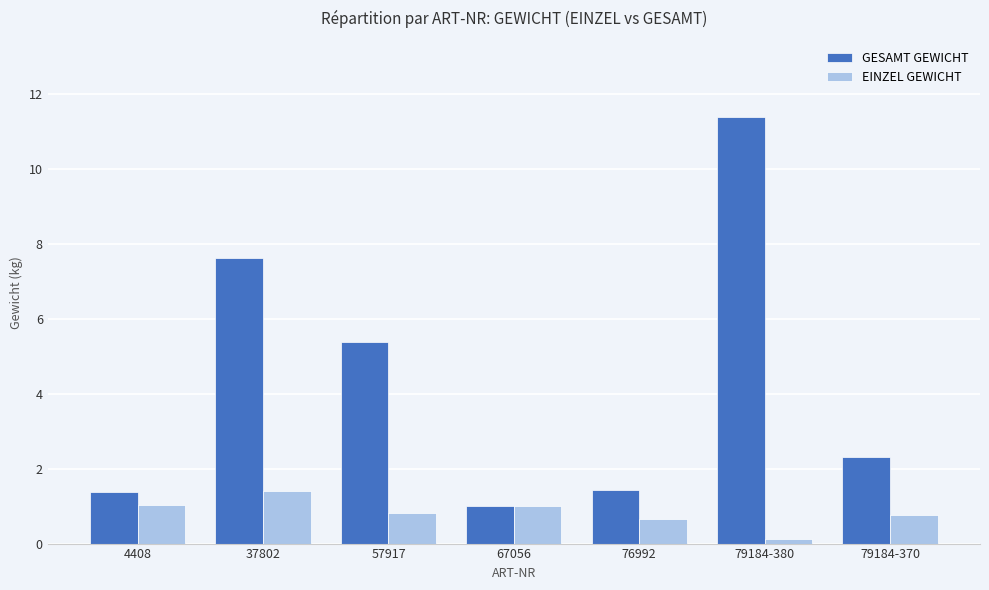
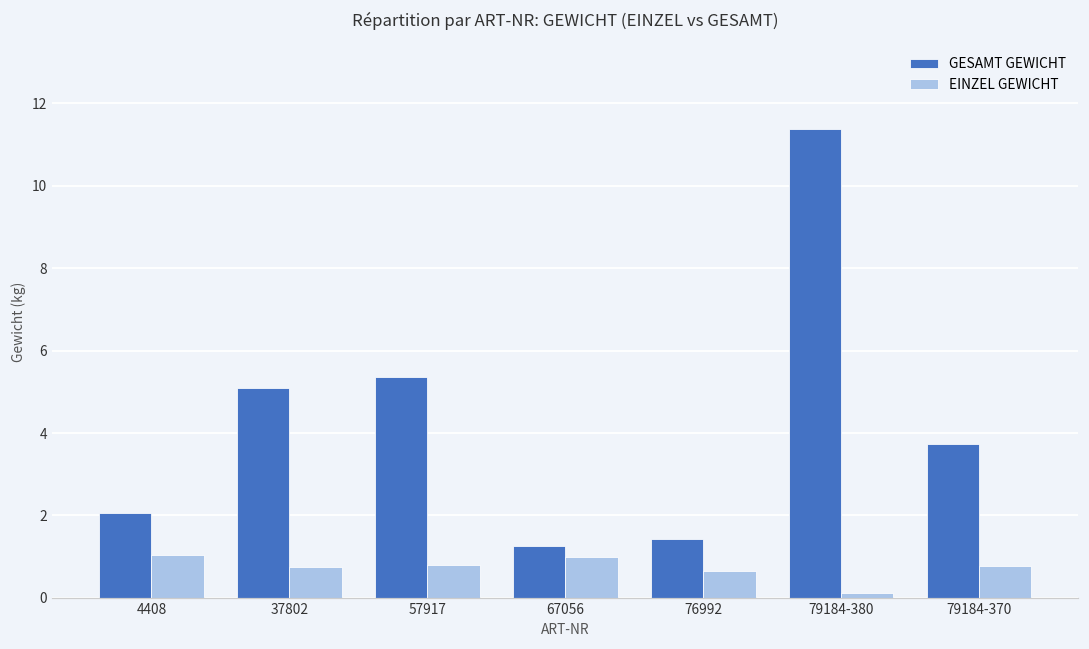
GESAMT GEWICHT, 4408: 1.4 -> 2.1
GESAMT GEWICHT, 37802: 7.6 -> 5.1
EINZEL GEWICHT, 37802: 1.4 -> 0.8
GESAMT GEWICHT, 67056: 1.0 -> 1.3
GESAMT GEWICHT, 79184-370: 2.3 -> 3.7
